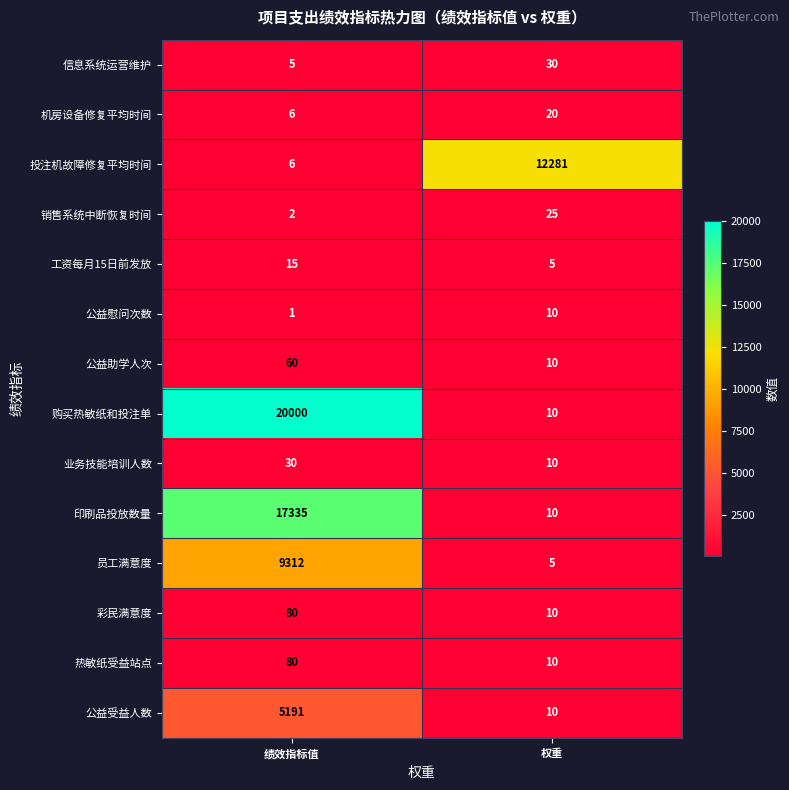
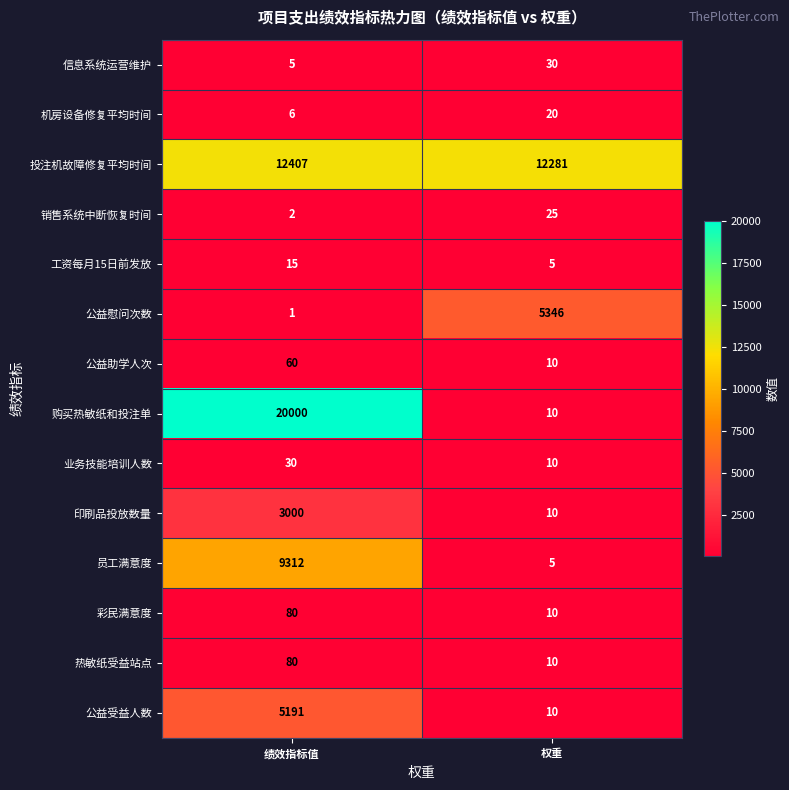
投注机故障修复平均时间, 绩效指标值: 6 -> 12407
公益慰问次数, 权重: 10 -> 5346
印刷品投放数量, 绩效指标值: 17335 -> 3000
